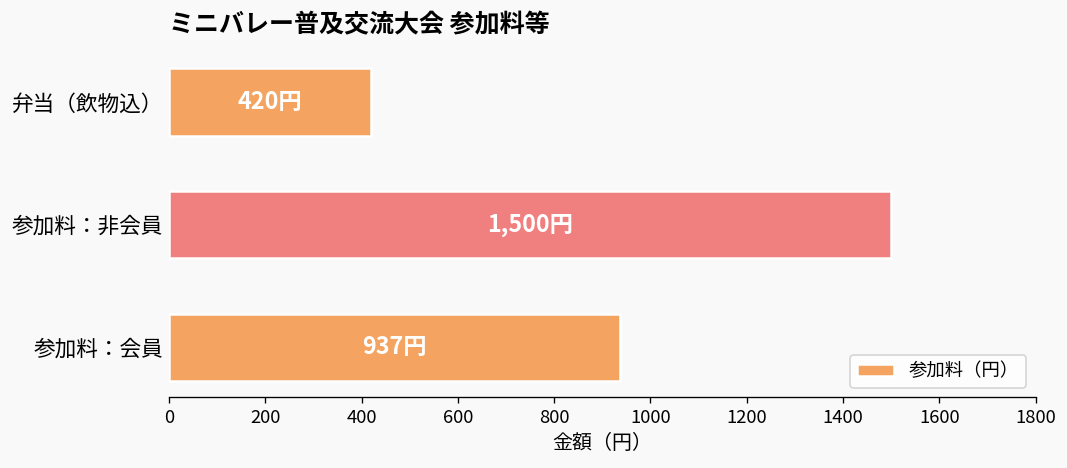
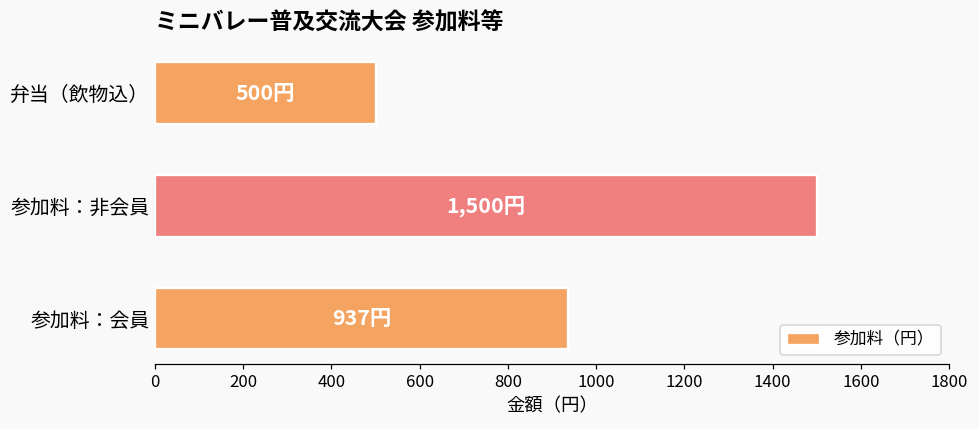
弁当（飲物込）: 420円 -> 500円
